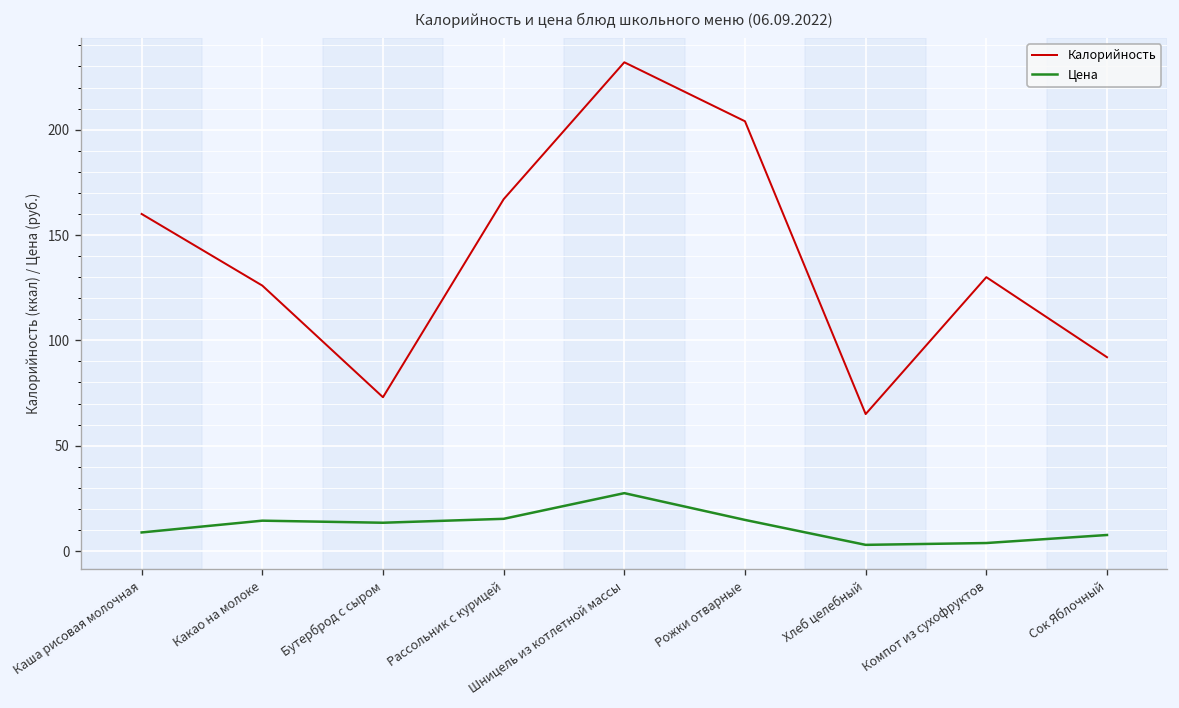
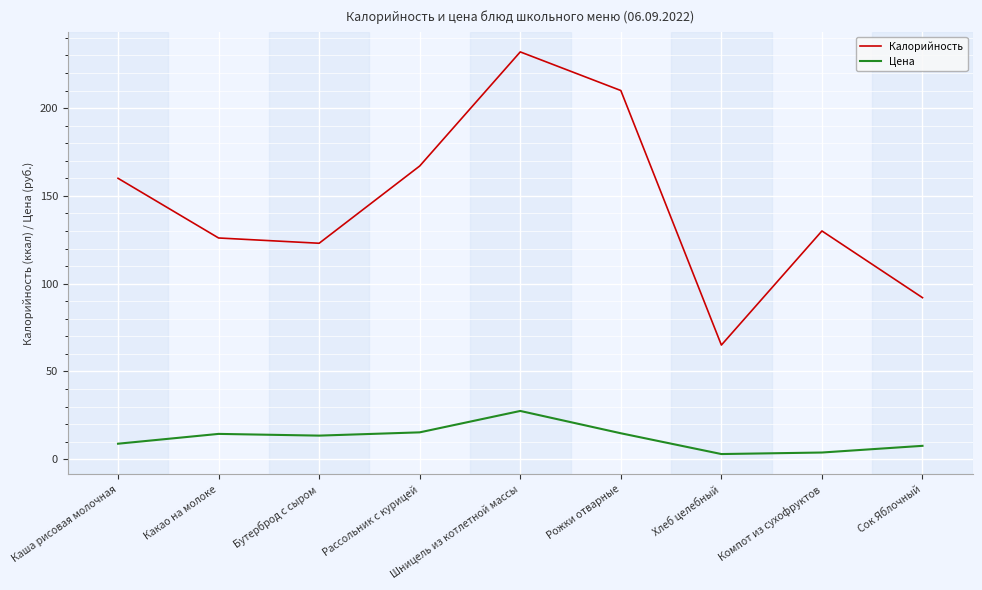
Калорийность, Бутерброд с сыром: 73 -> 123
Калорийность, Рожки отварные: 204 -> 210
